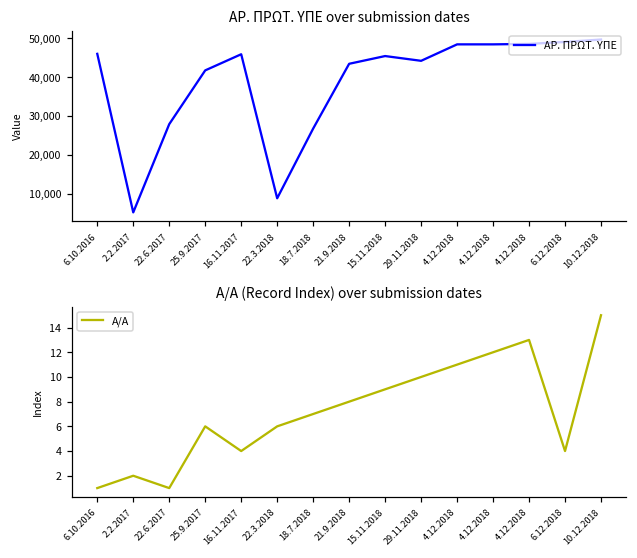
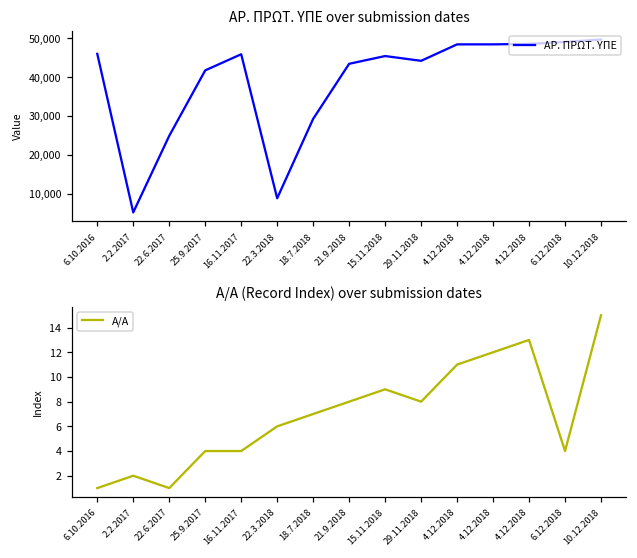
ΑΡ. ΠΡΩΤ. ΥΠΕ over submission dates, 22.6.2017: 28,000 -> 25,000
ΑΡ. ΠΡΩΤ. ΥΠΕ over submission dates, 18.7.2018: 27,000 -> 29,000
Α/Α (Record Index) over submission dates, 25.9.2017: 6 -> 4
Α/Α (Record Index) over submission dates, 29.11.2018: 10 -> 8
